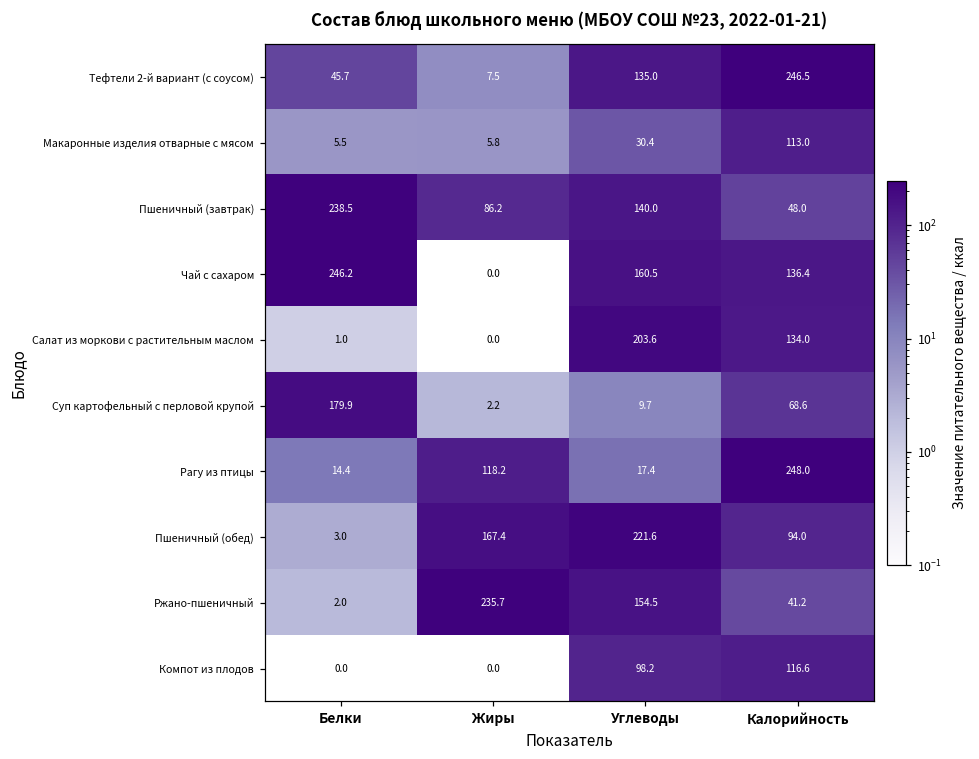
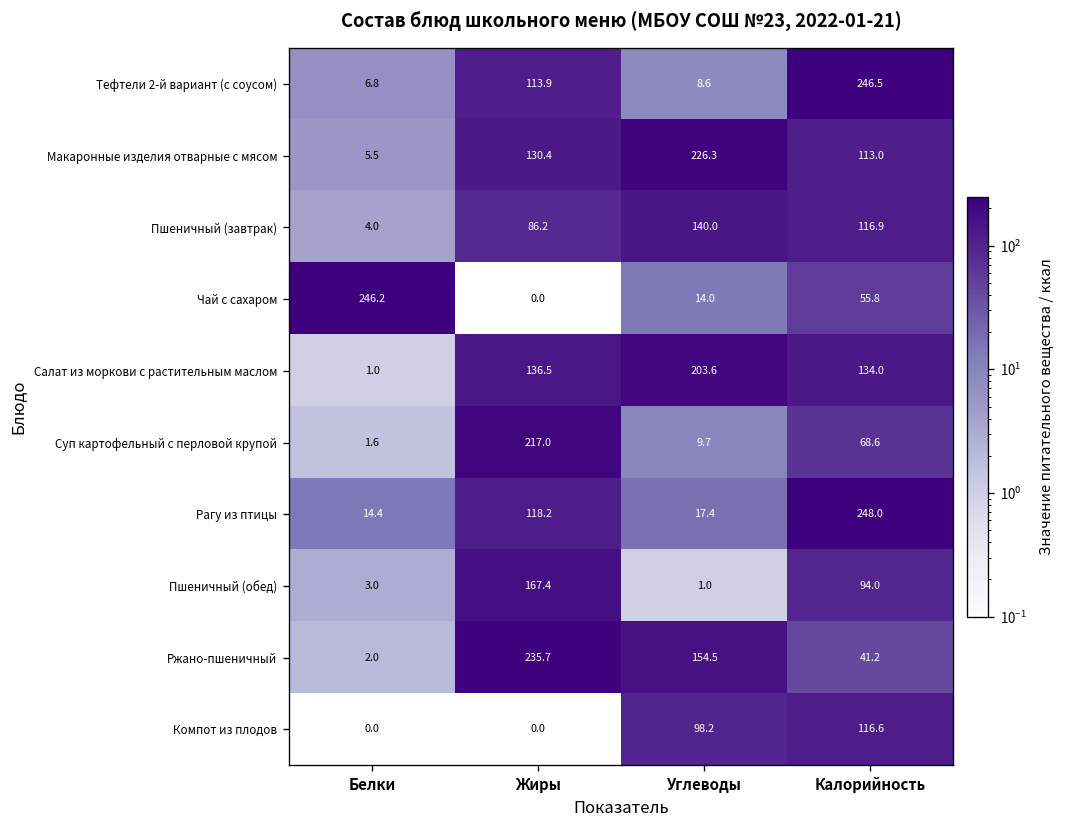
Тефтели 2-й вариант (с соусом), Белки: 45.7 -> 6.8
Тефтели 2-й вариант (с соусом), Жиры: 7.5 -> 113.9
Тефтели 2-й вариант (с соусом), Углеводы: 135.0 -> 8.6
Макаронные изделия отварные с мясом, Жиры: 5.8 -> 130.4
Макаронные изделия отварные с мясом, Углеводы: 30.4 -> 226.3
Пшеничный (завтрак), Белки: 238.5 -> 4.0
Пшеничный (завтрак), Калорийность: 48.0 -> 116.9
Чай с сахаром, Углеводы: 160.5 -> 14.0
Чай с сахаром, Калорийность: 136.4 -> 55.8
Салат из моркови с растительным маслом, Жиры: 0.0 -> 136.5
Суп картофельный с перловой крупой, Белки: 179.9 -> 1.6
Суп картофельный с перловой крупой, Жиры: 2.2 -> 217.0
Пшеничный (обед), Углеводы: 221.6 -> 1.0
